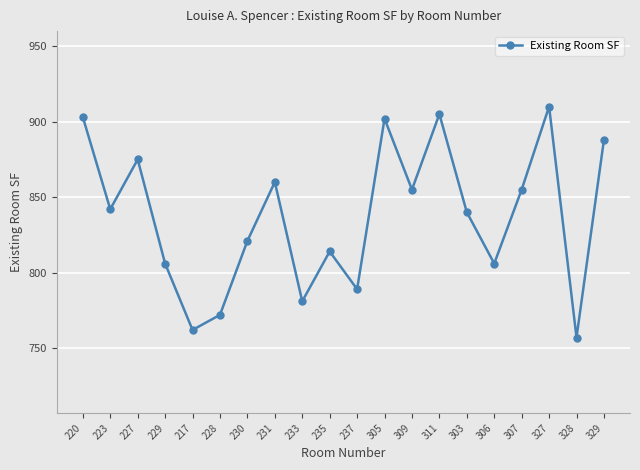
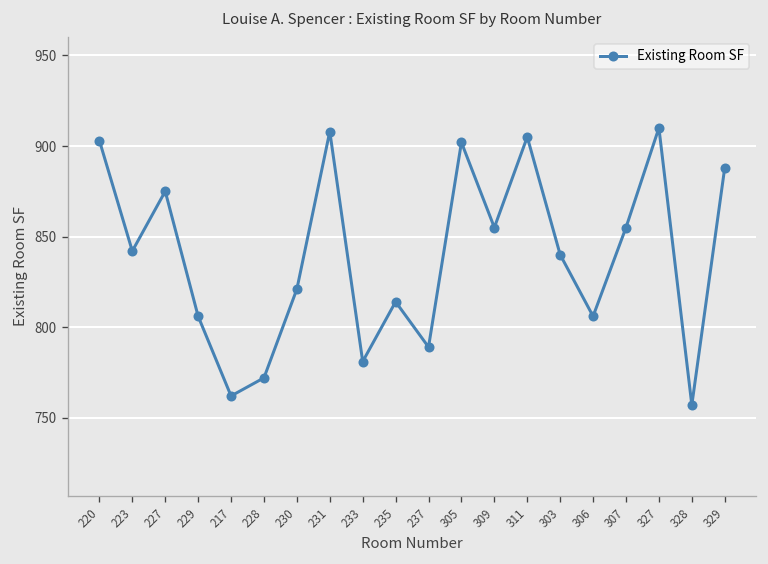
231: 860 -> 908
